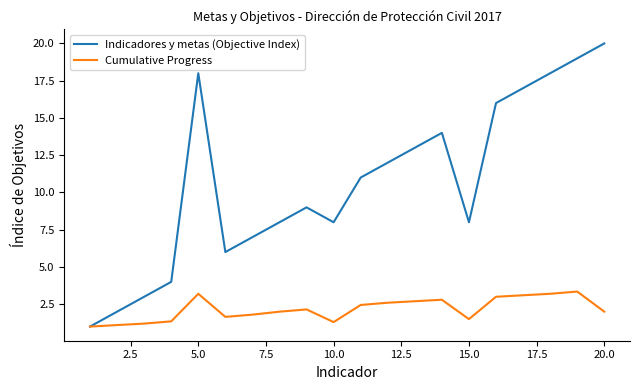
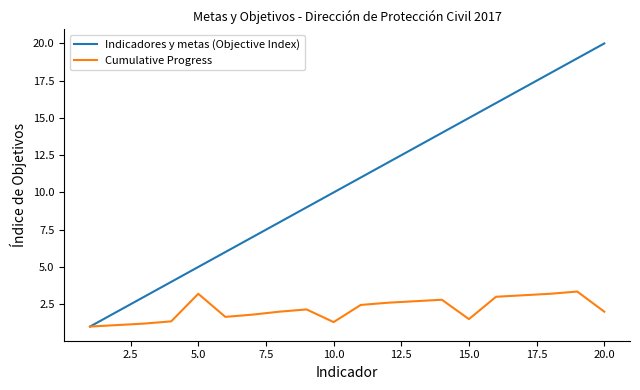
Indicadores y metas (Objective Index), 5.0: 18 -> 5
Indicadores y metas (Objective Index), 10.0: 8 -> 10
Indicadores y metas (Objective Index), 15.0: 8 -> 15
